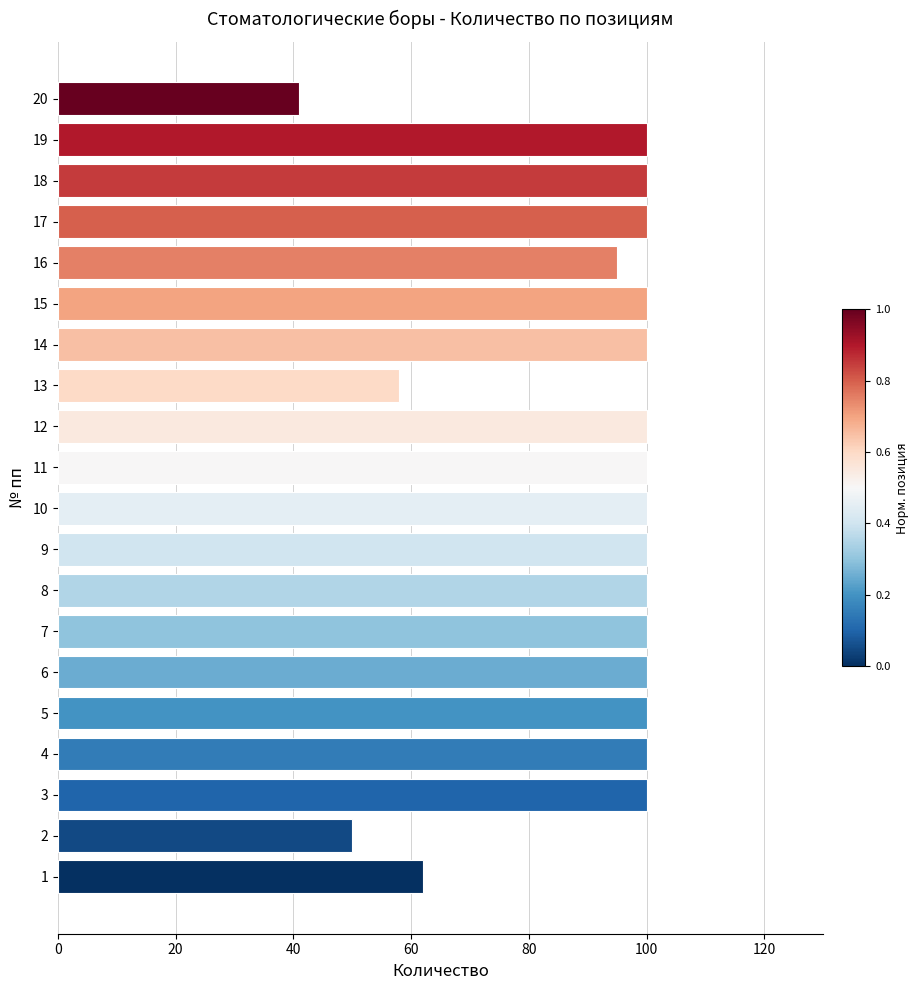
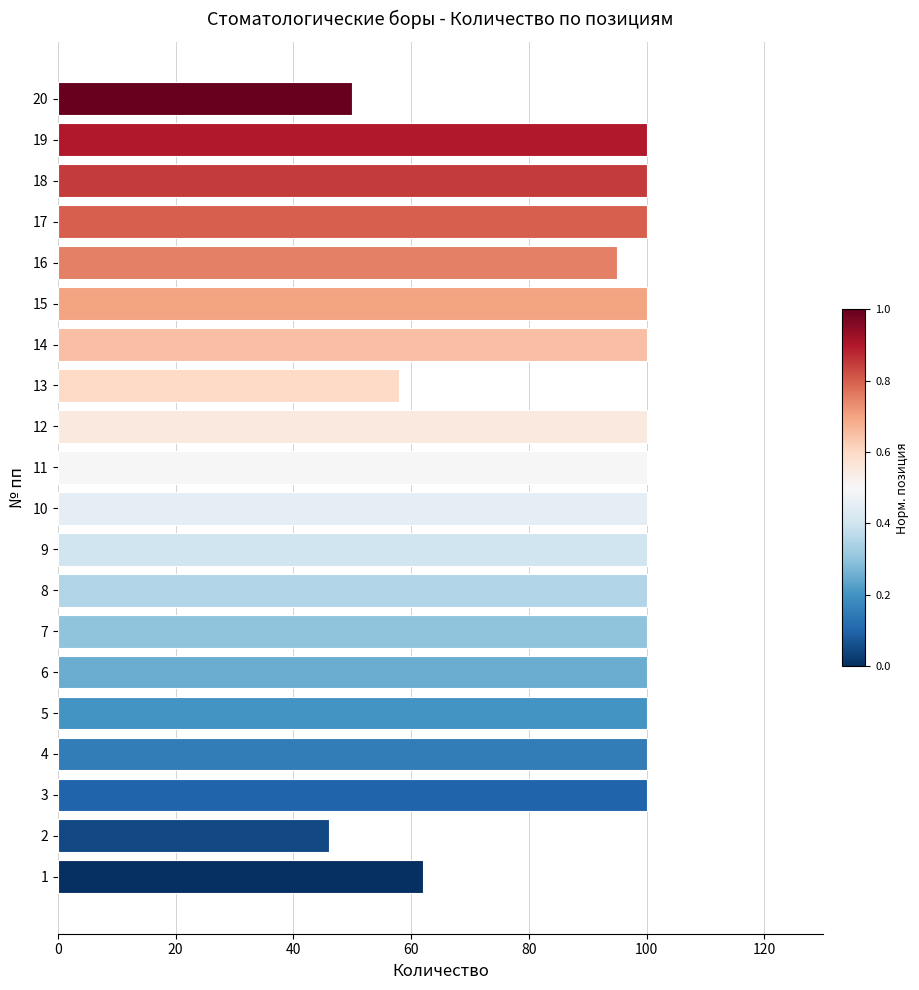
20: 41 -> 50
2: 50 -> 46
